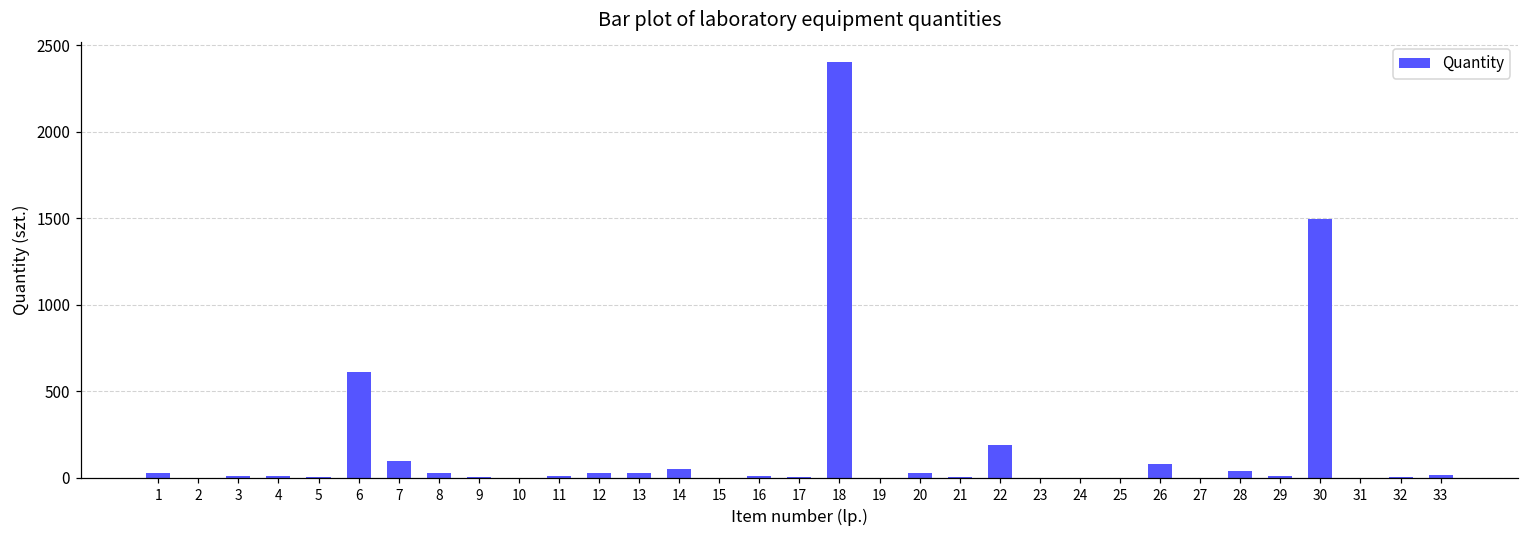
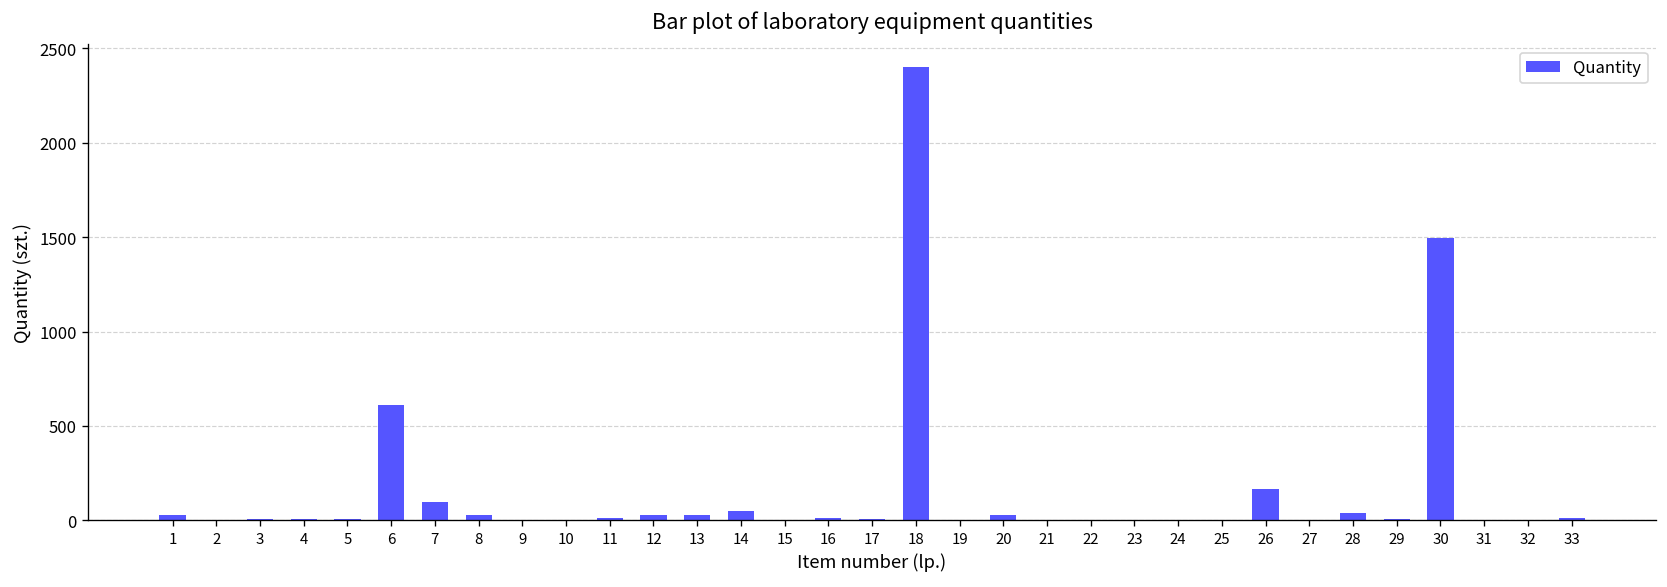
22: 190 -> 0
26: 80 -> 170
